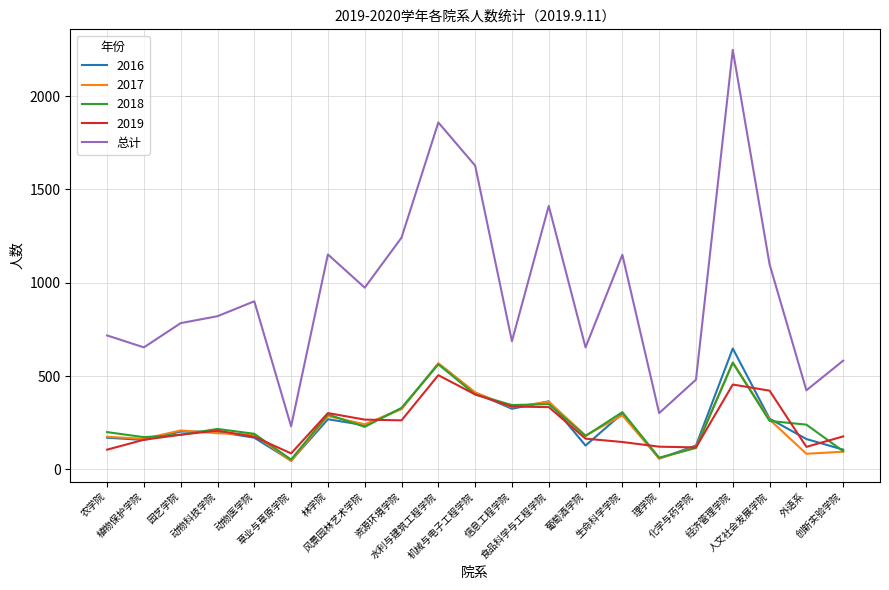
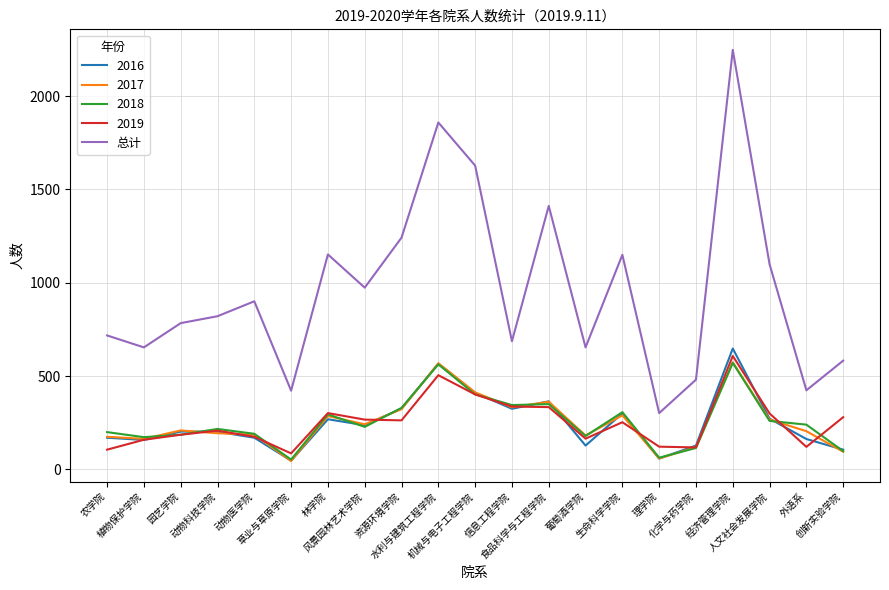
总计, 草业与草原学院: 230 -> 420
2019, 生命科学学院: 150 -> 250
2019, 经济管理学院: 460 -> 610
2019, 人文社会发展学院: 420 -> 300
2017, 外语系: 80 -> 210
2019, 创新实验学院: 180 -> 280
